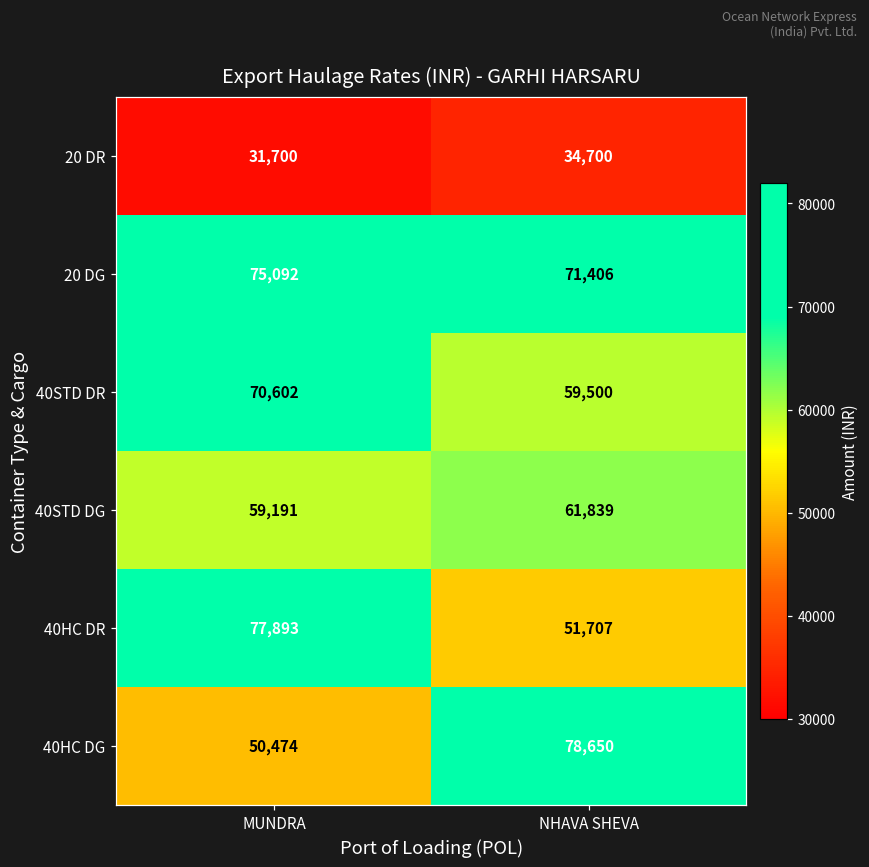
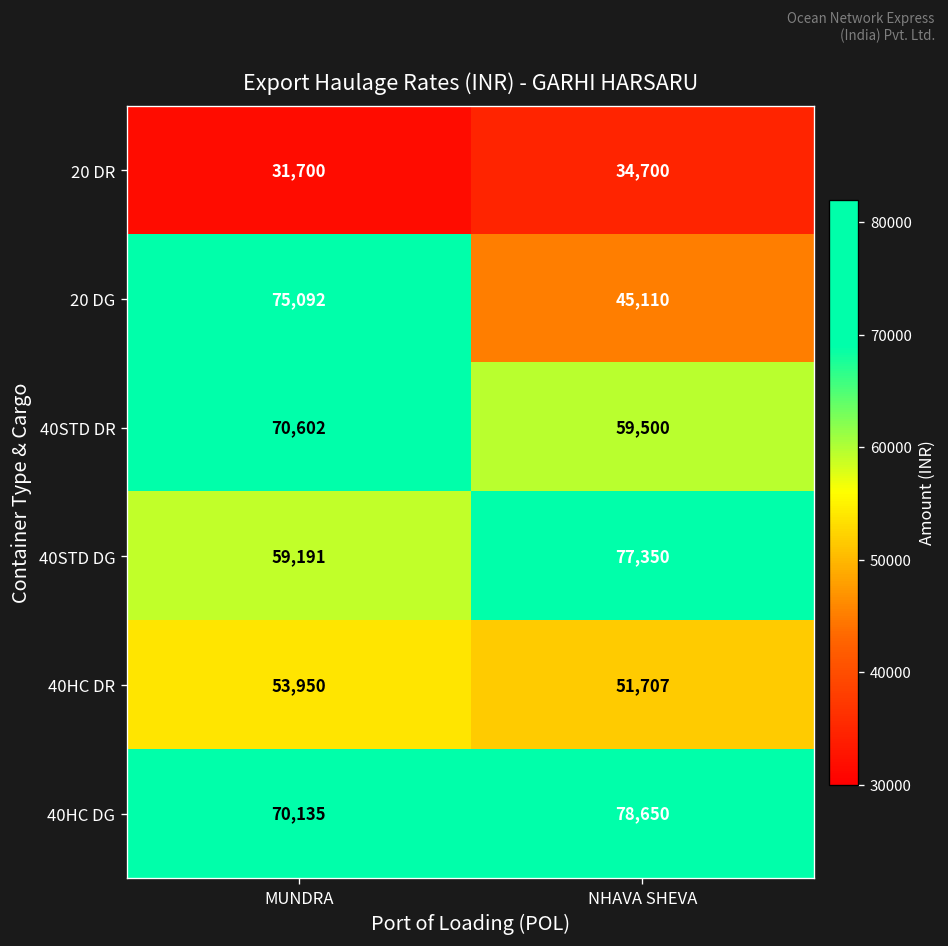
20 DG, NHAVA SHEVA: 71,406 -> 45,110
40STD DG, NHAVA SHEVA: 61,839 -> 77,350
40HC DR, MUNDRA: 77,893 -> 53,950
40HC DG, MUNDRA: 50,474 -> 70,135
